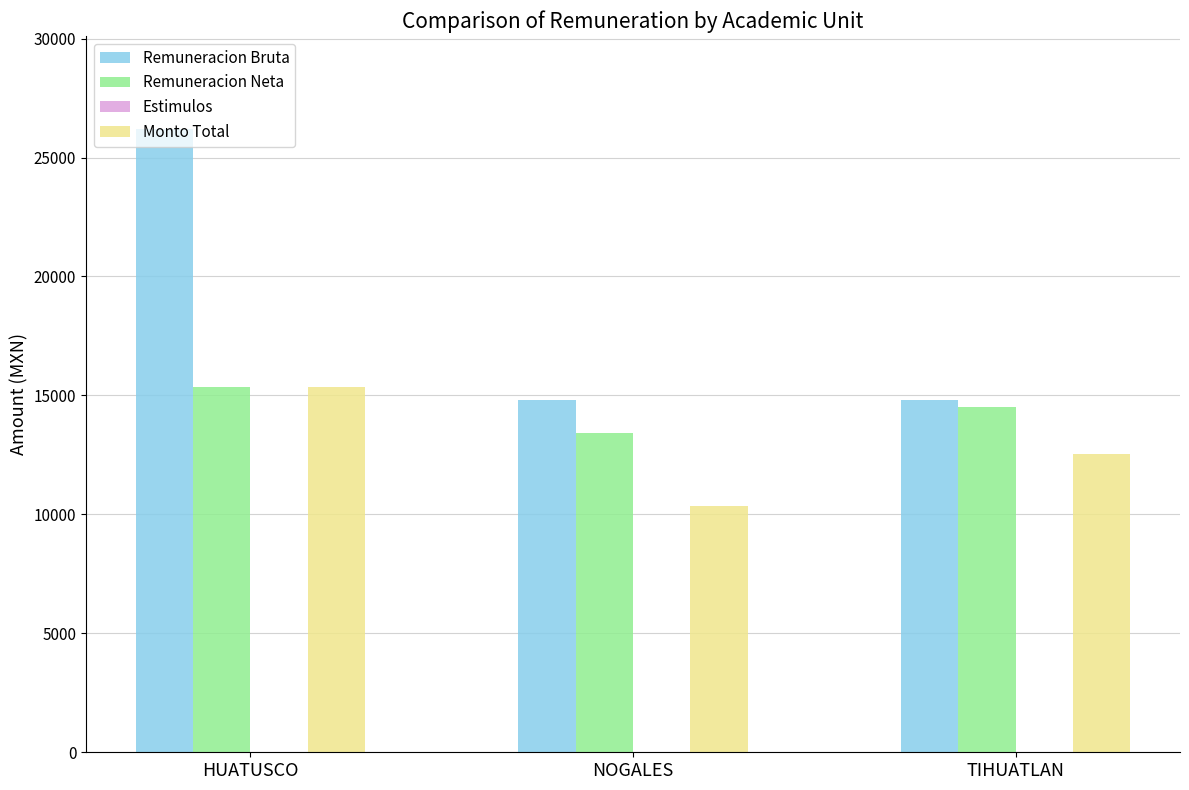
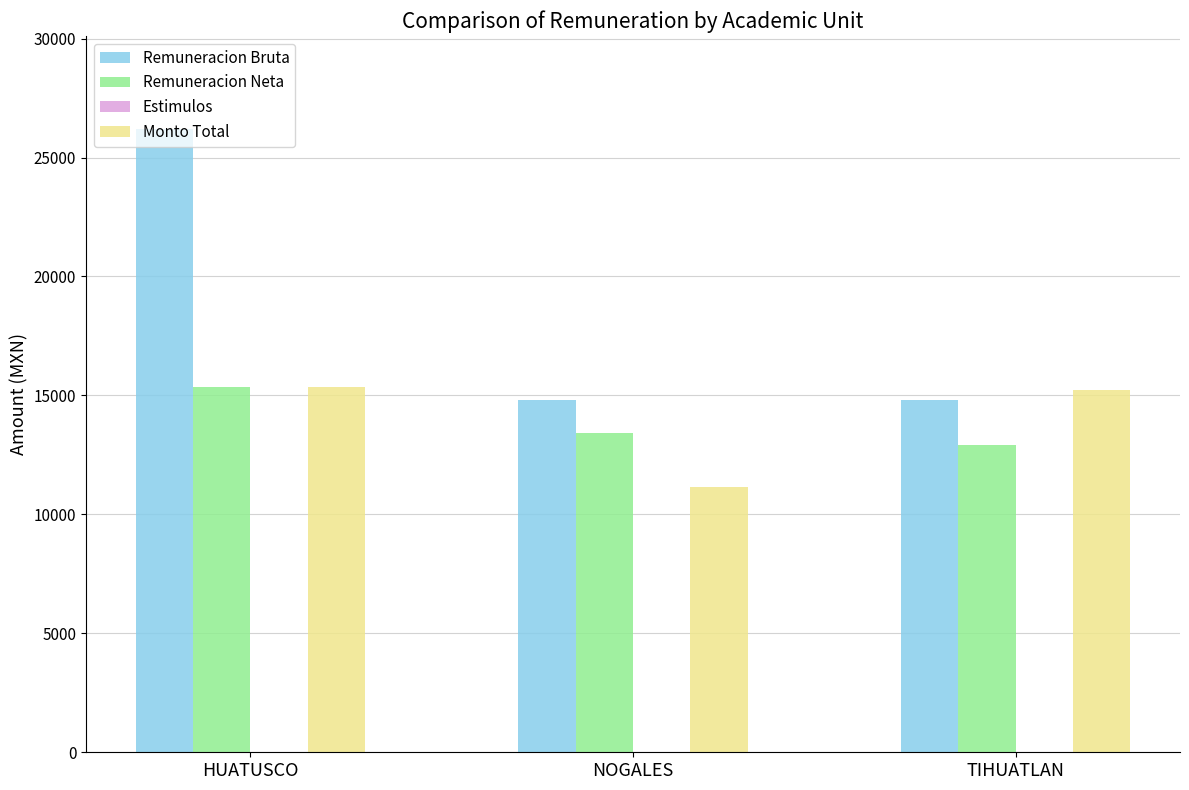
Monto Total, NOGALES: 10300 -> 11100
Remuneracion Neta, TIHUATLAN: 14500 -> 12900
Monto Total, TIHUATLAN: 12600 -> 15200
